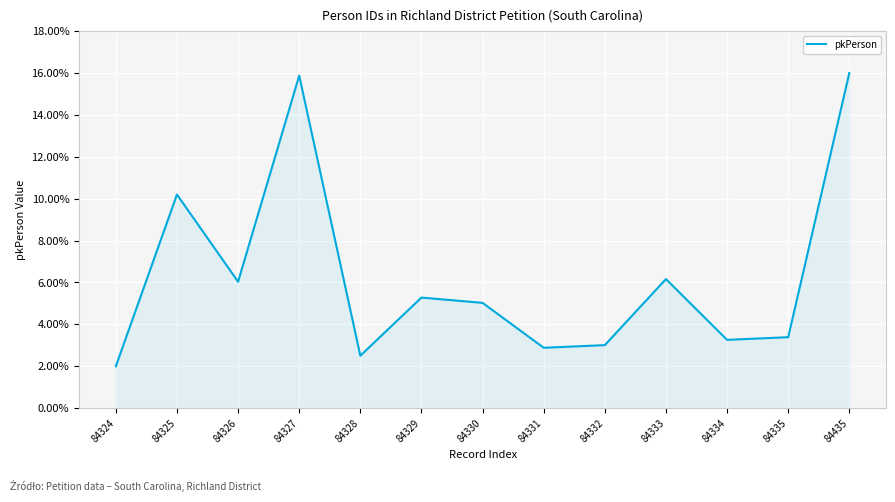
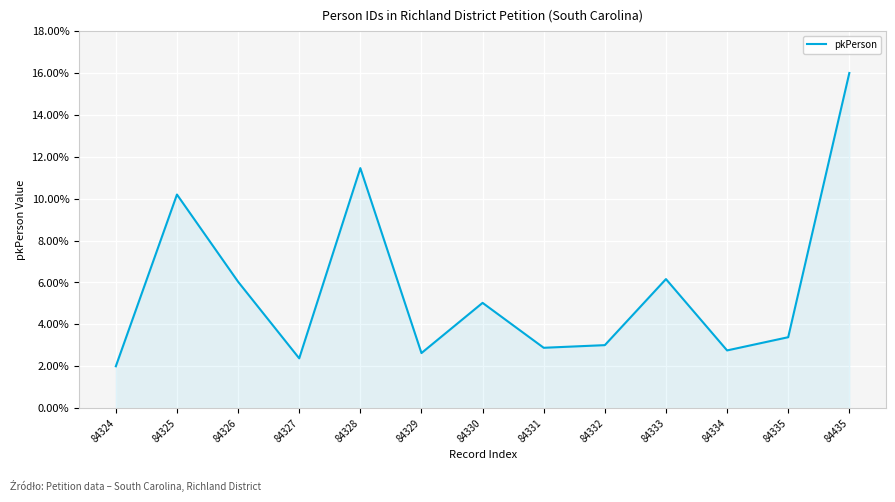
84327: 15.9% -> 2.4%
84328: 2.5% -> 11.5%
84329: 5.3% -> 2.6%
84334: 3.3% -> 2.8%
